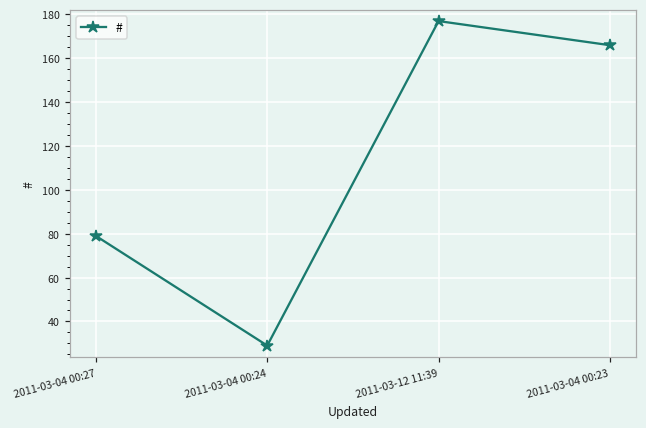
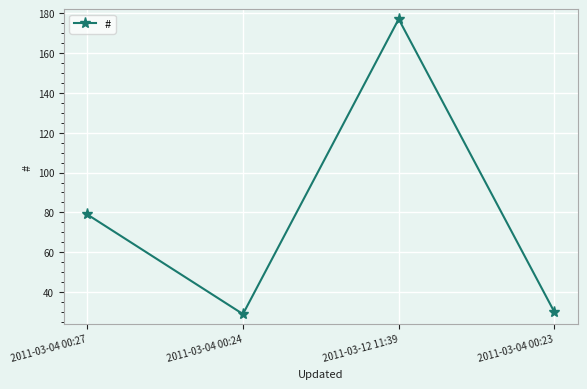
2011-03-04 00:23: 166 -> 30
